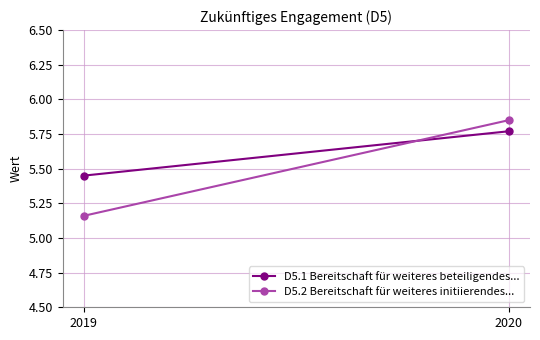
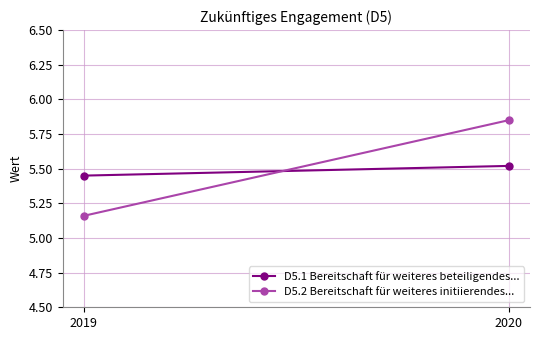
D5.1 Bereitschaft für weiteres beteiligendes..., 2020: 5.77 -> 5.52
